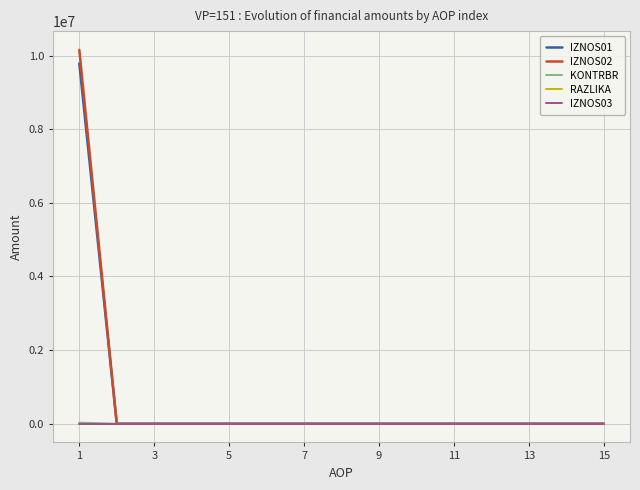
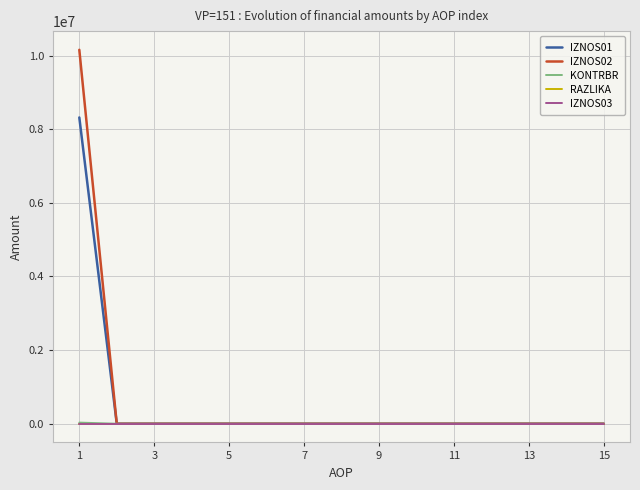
IZNOS01, 1: 9800000 -> 8300000
